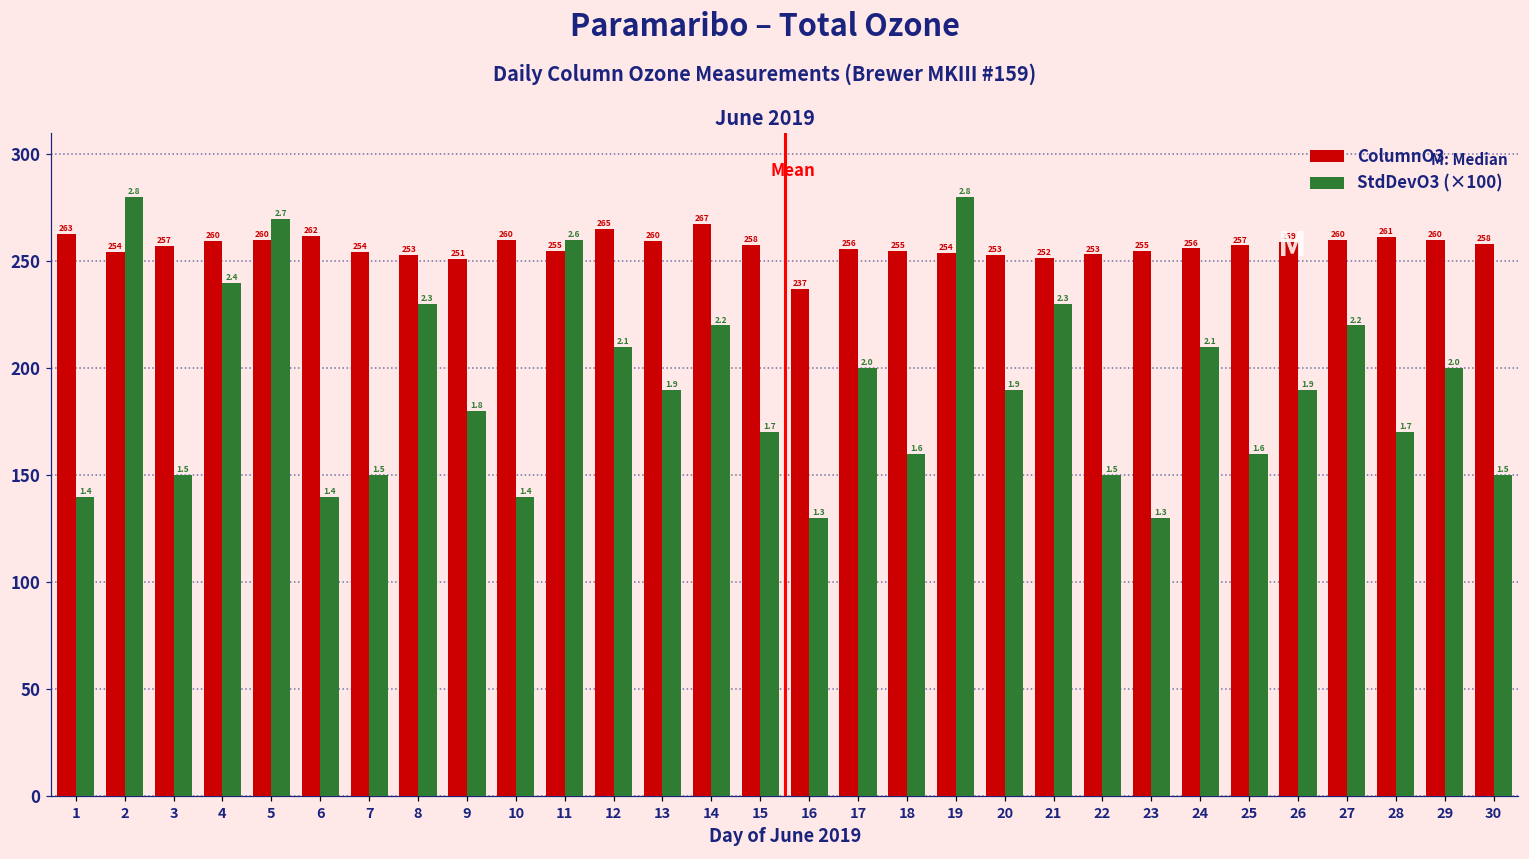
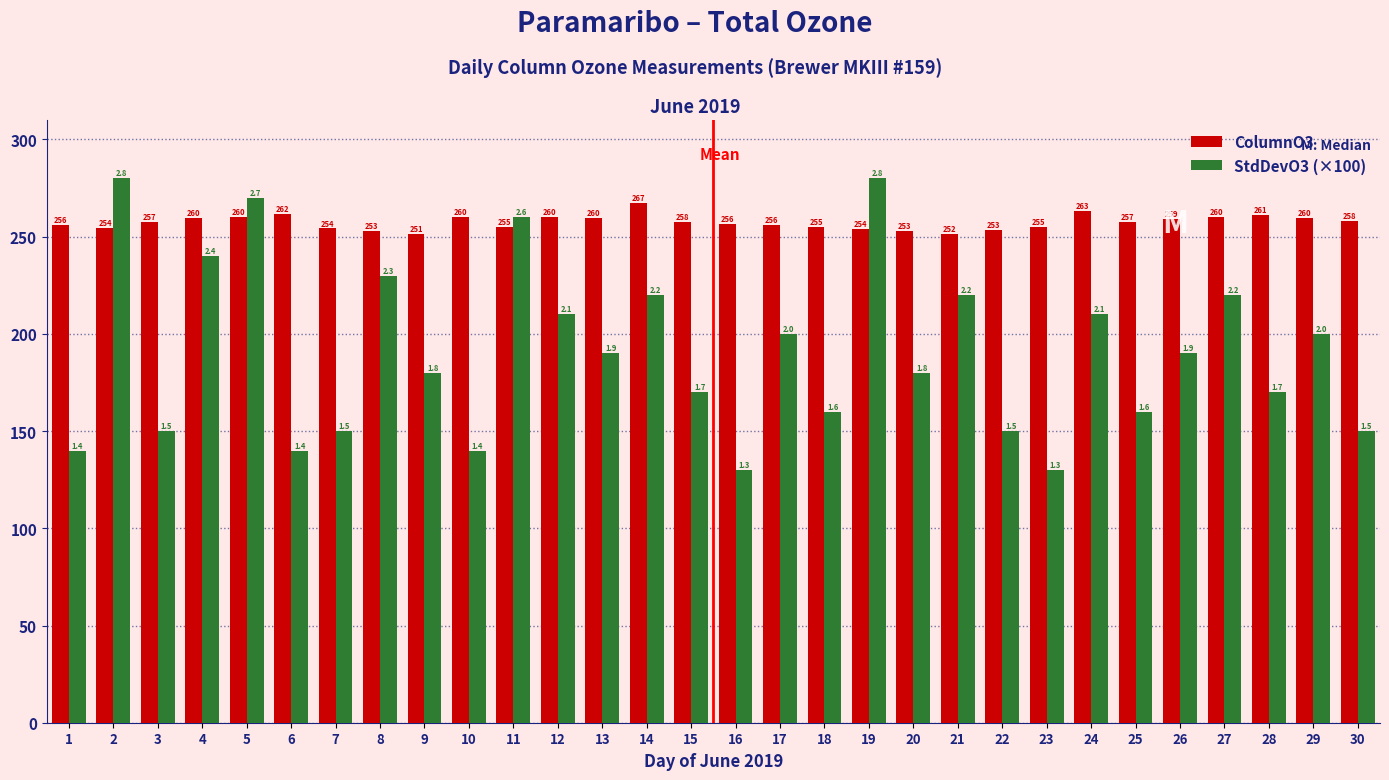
ColumnO3, 1: 263 -> 256
ColumnO3, 12: 265 -> 260
ColumnO3, 16: 237 -> 256
StdDevO3 (×100), 20: 1.9 -> 1.8
StdDevO3 (×100), 21: 2.3 -> 2.2
ColumnO3, 24: 256 -> 263
